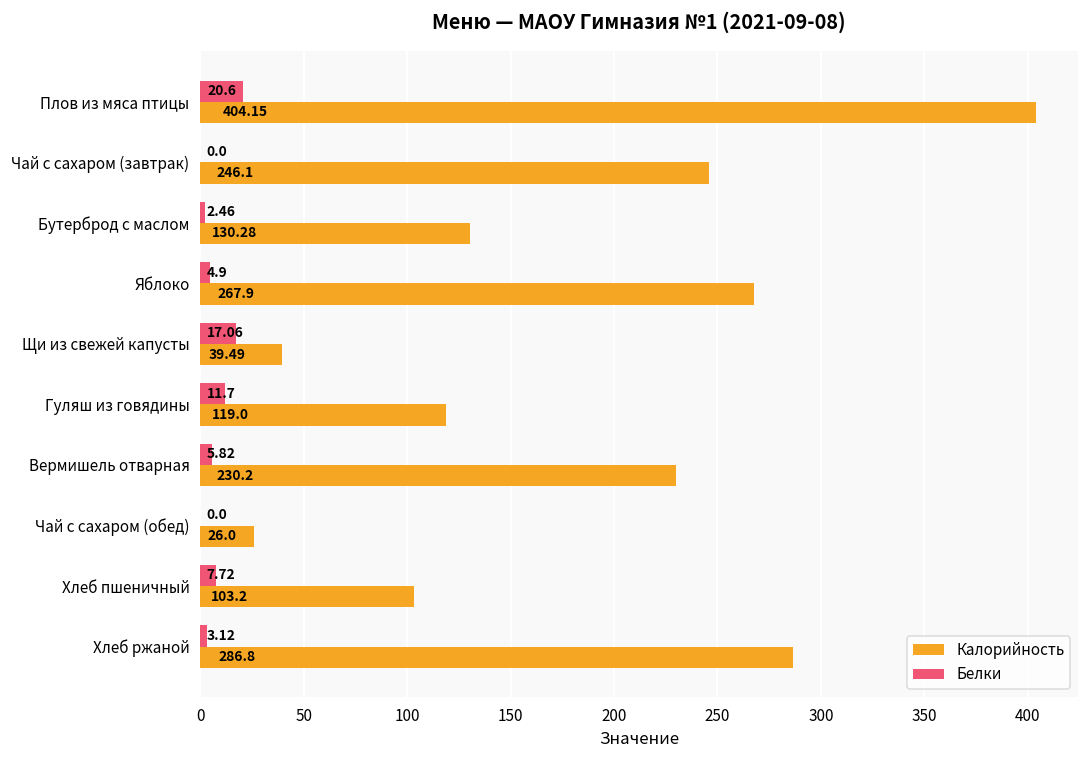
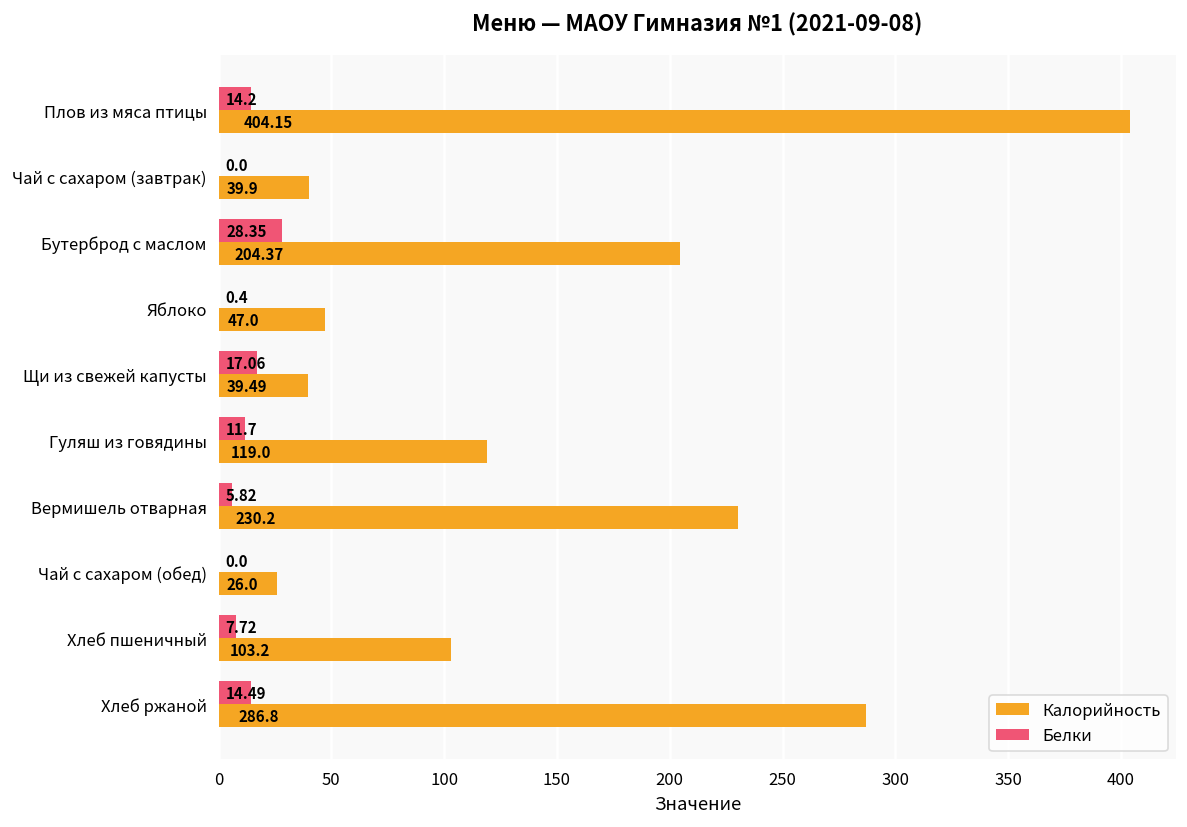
Белки, Плов из мяса птицы: 20.6 -> 14.2
Калорийность, Чай с сахаром (завтрак): 246.1 -> 39.9
Белки, Бутерброд с маслом: 2.46 -> 28.35
Калорийность, Бутерброд с маслом: 130.28 -> 204.37
Белки, Яблоко: 4.9 -> 0.4
Калорийность, Яблоко: 267.9 -> 47.0
Белки, Хлеб ржаной: 3.12 -> 14.49
